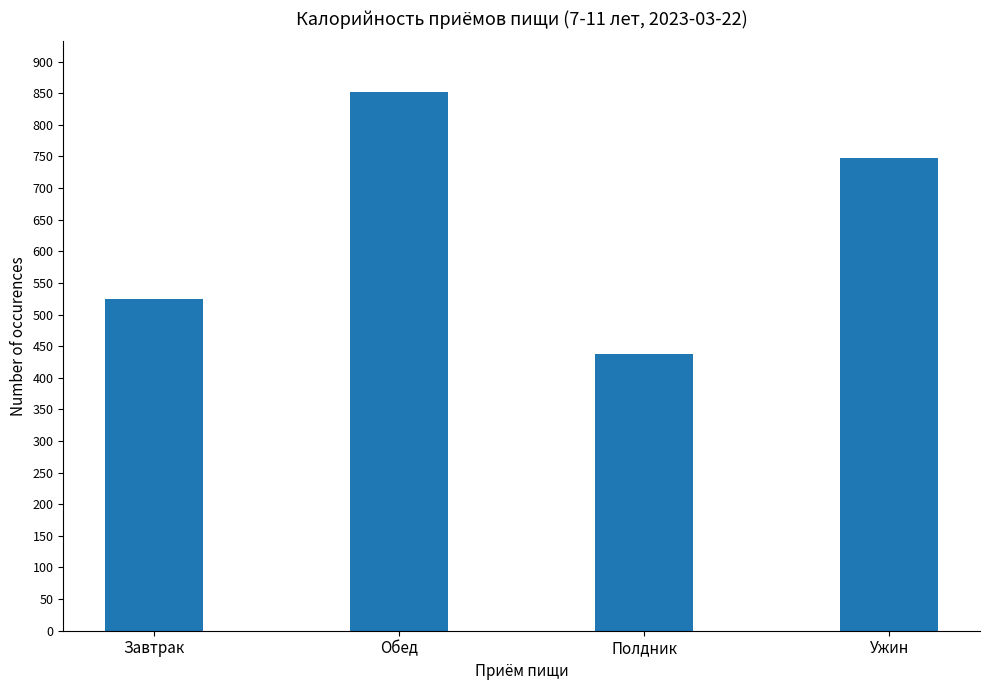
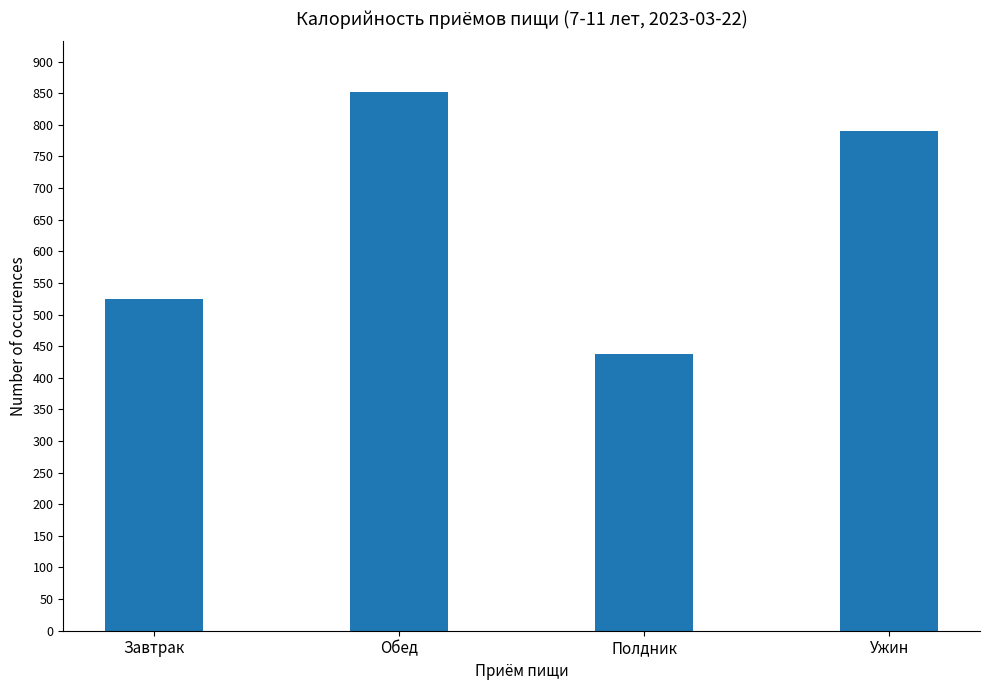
Ужин: 750 -> 790
